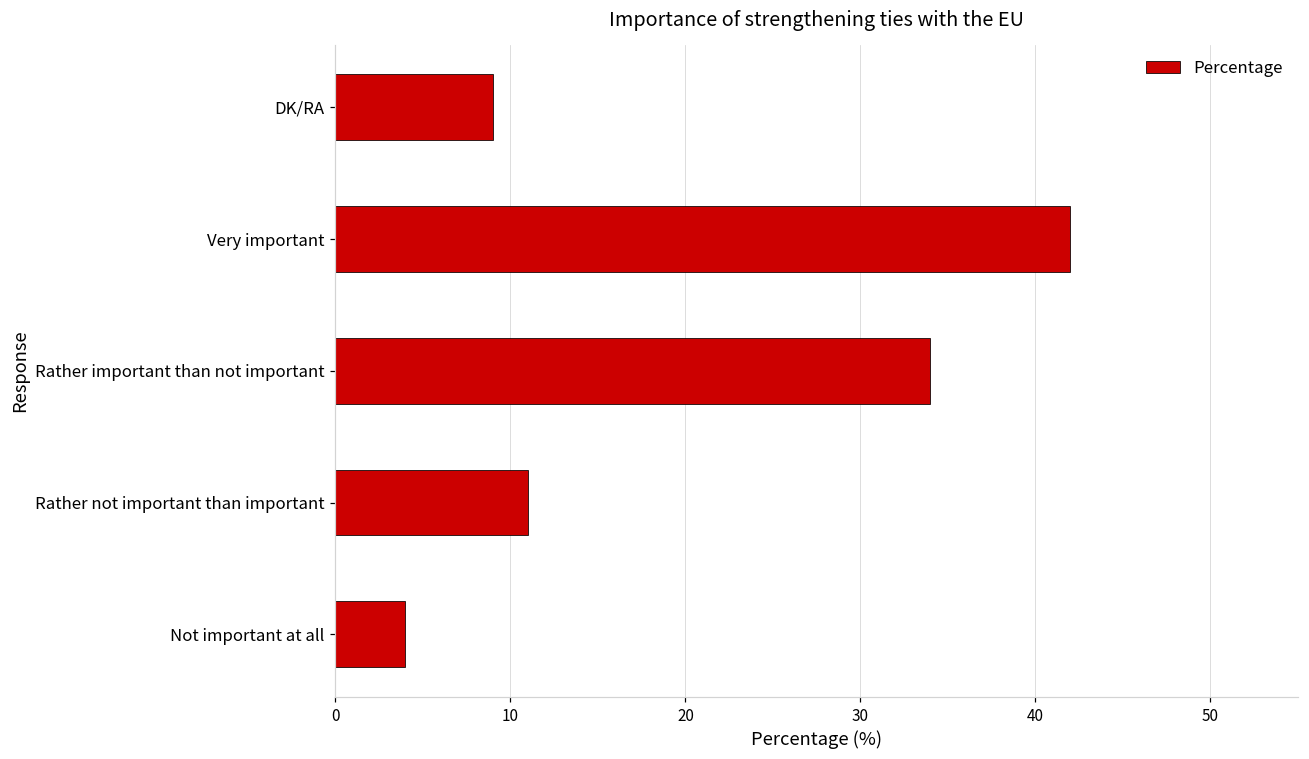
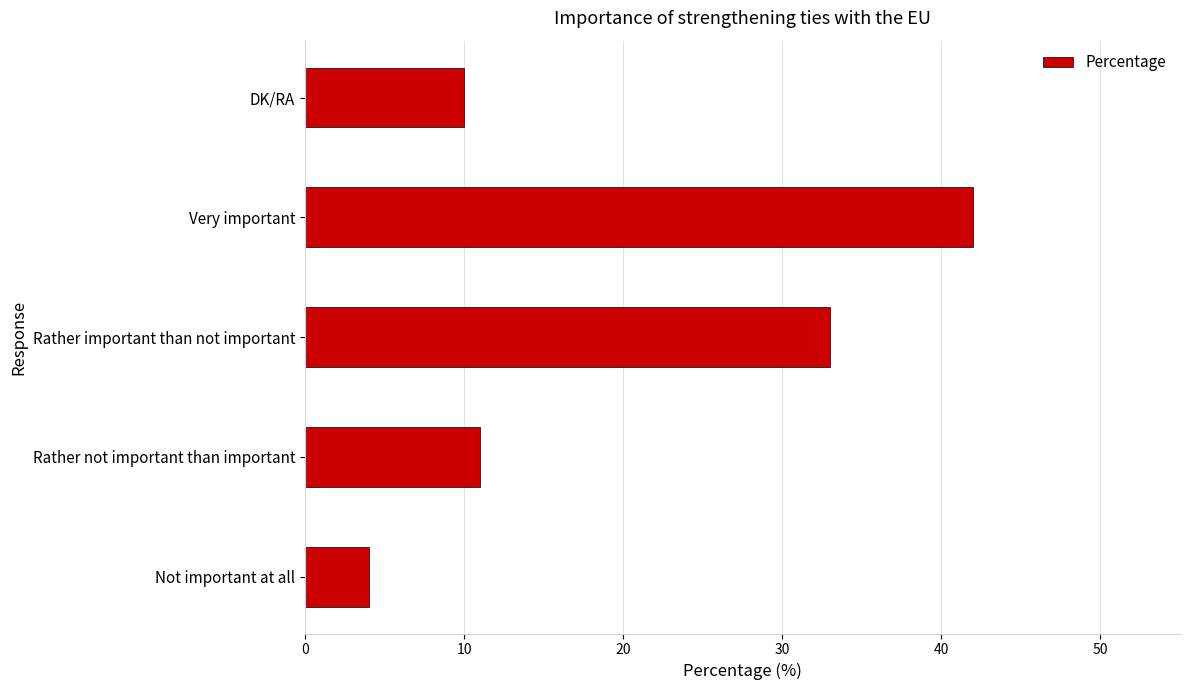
DK/RA: 9 -> 10
Rather important than not important: 34 -> 33
